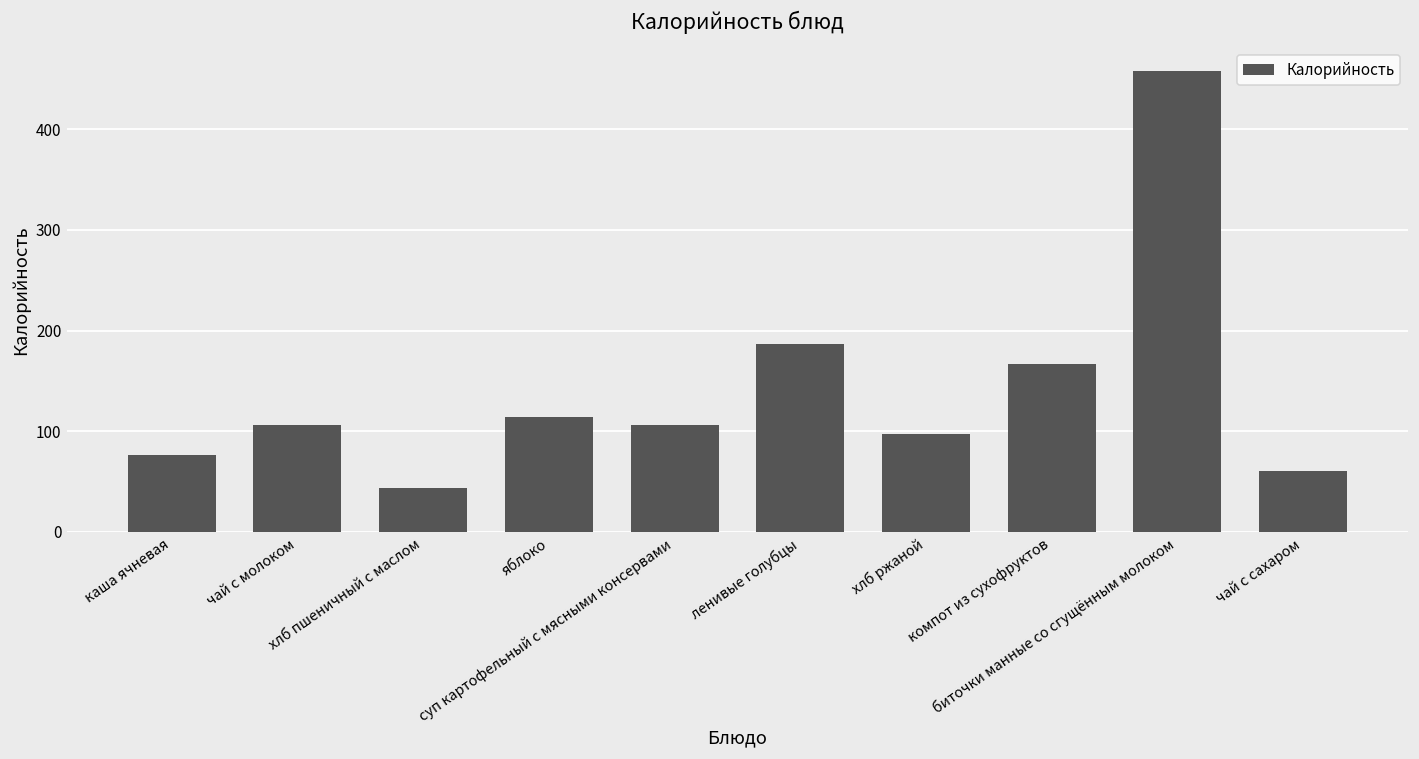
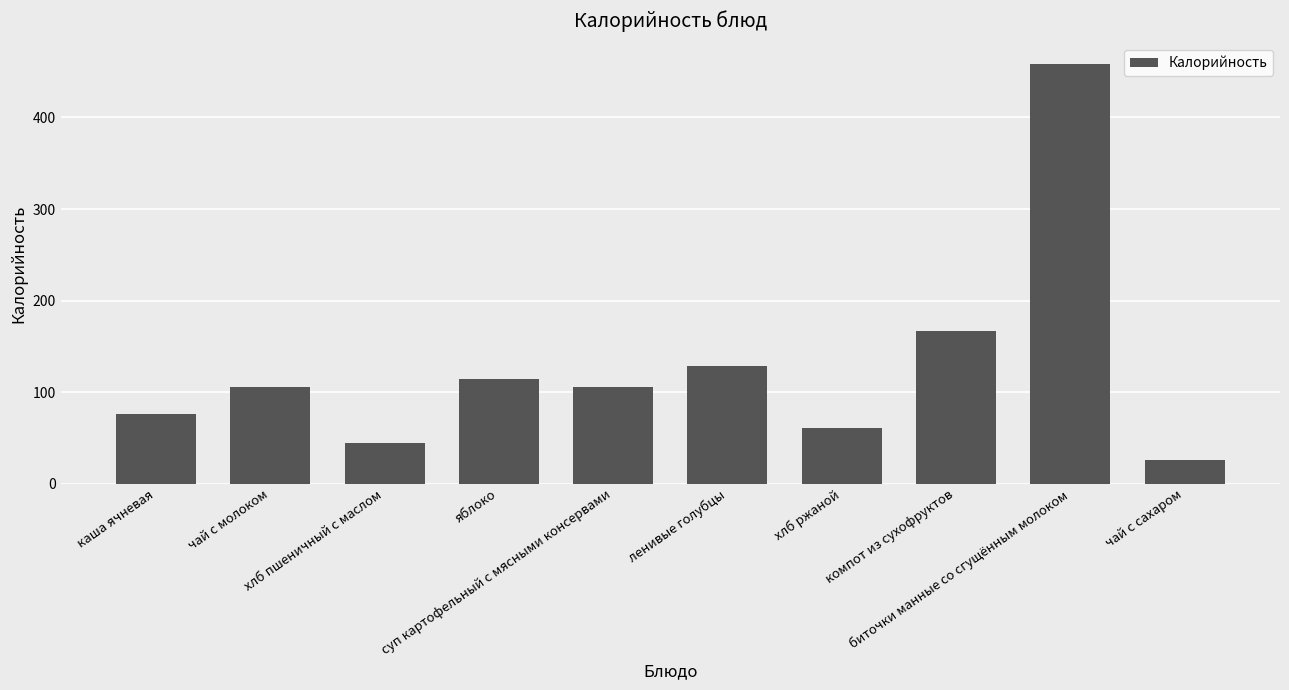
ленивые голубцы: 190 -> 130
хлб ржаной: 100 -> 60
чай с сахаром: 60 -> 30
